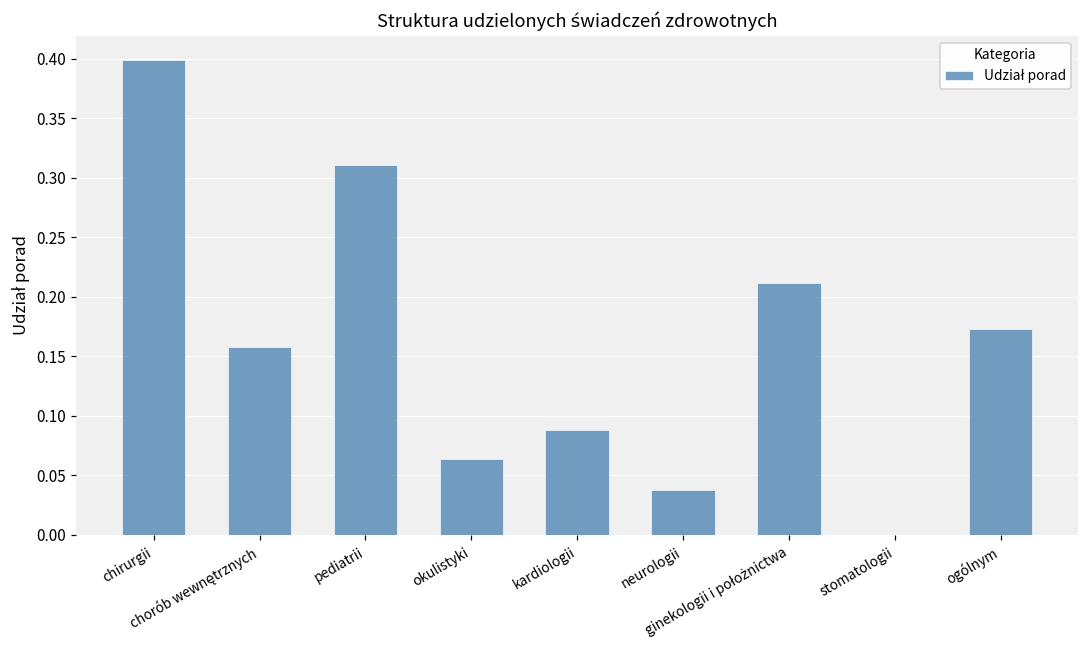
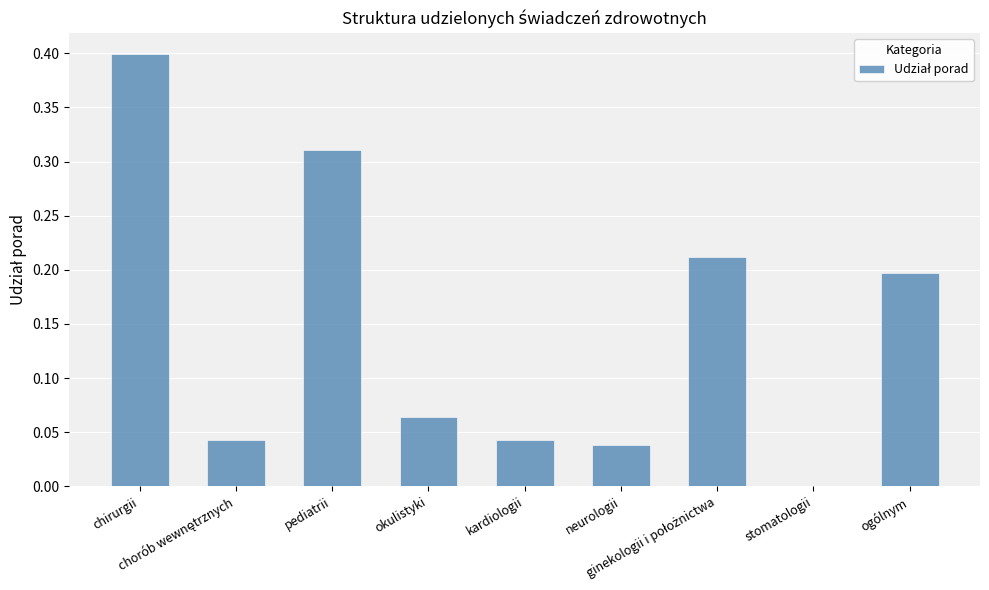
chorób wewnętrznych: 0.158 -> 0.043
kardiologii: 0.088 -> 0.043
ogólnym: 0.173 -> 0.197
